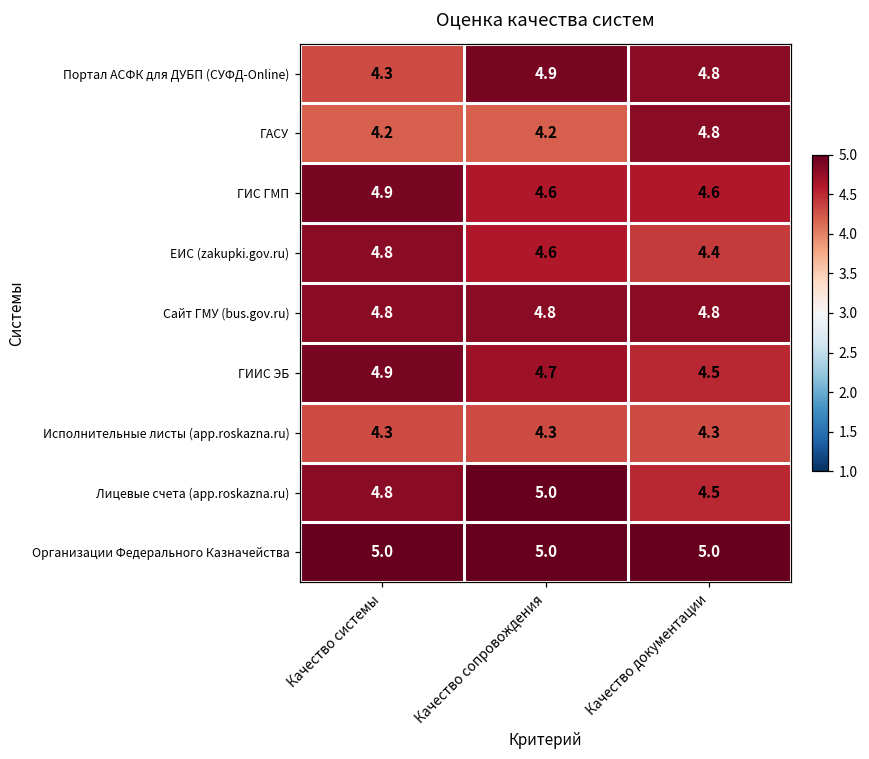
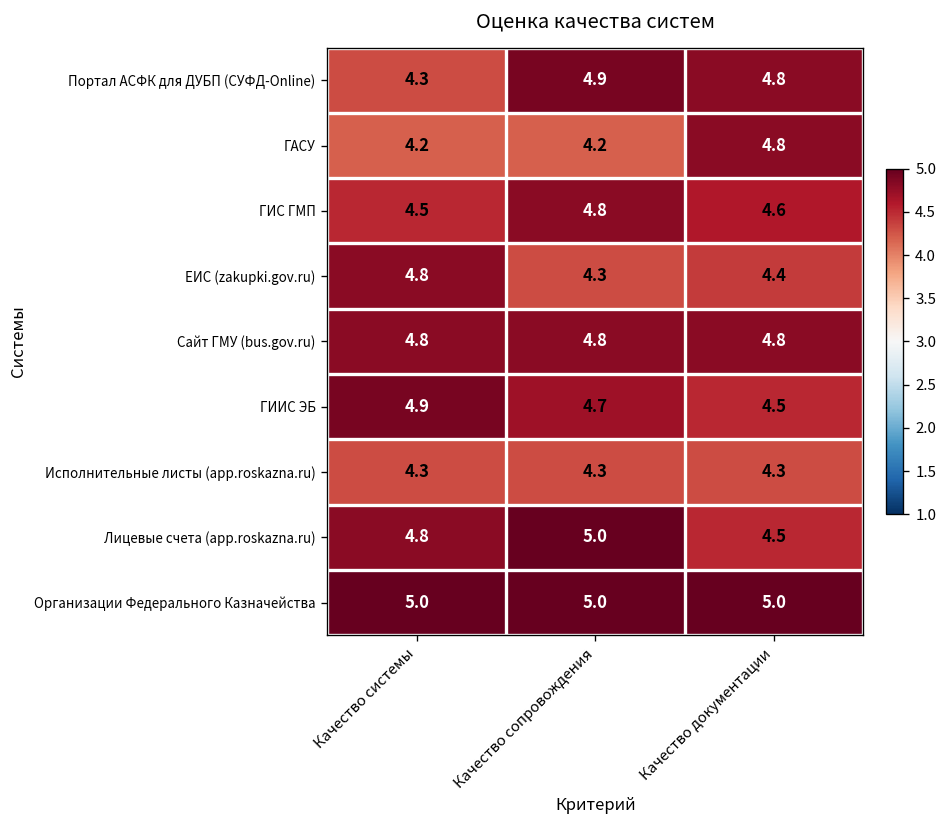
ГИС ГМП, Качество системы: 4.9 -> 4.5
ГИС ГМП, Качество сопровождения: 4.6 -> 4.8
ЕИС (zakupki.gov.ru), Качество сопровождения: 4.6 -> 4.3
